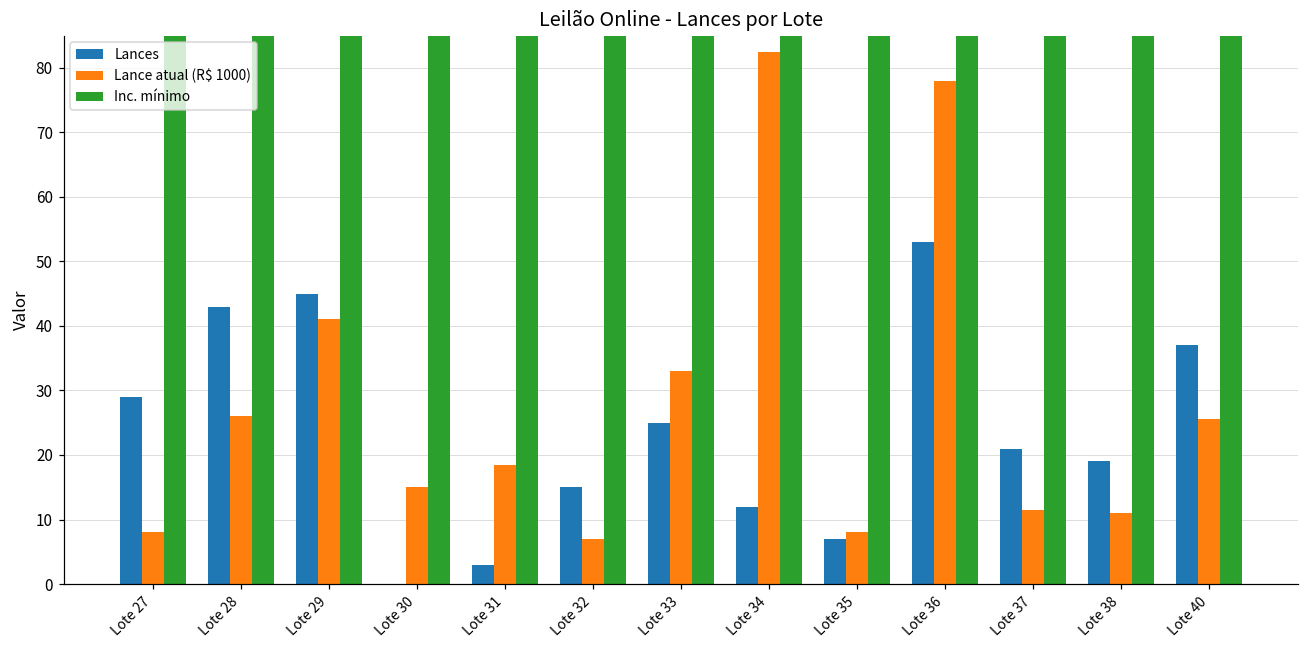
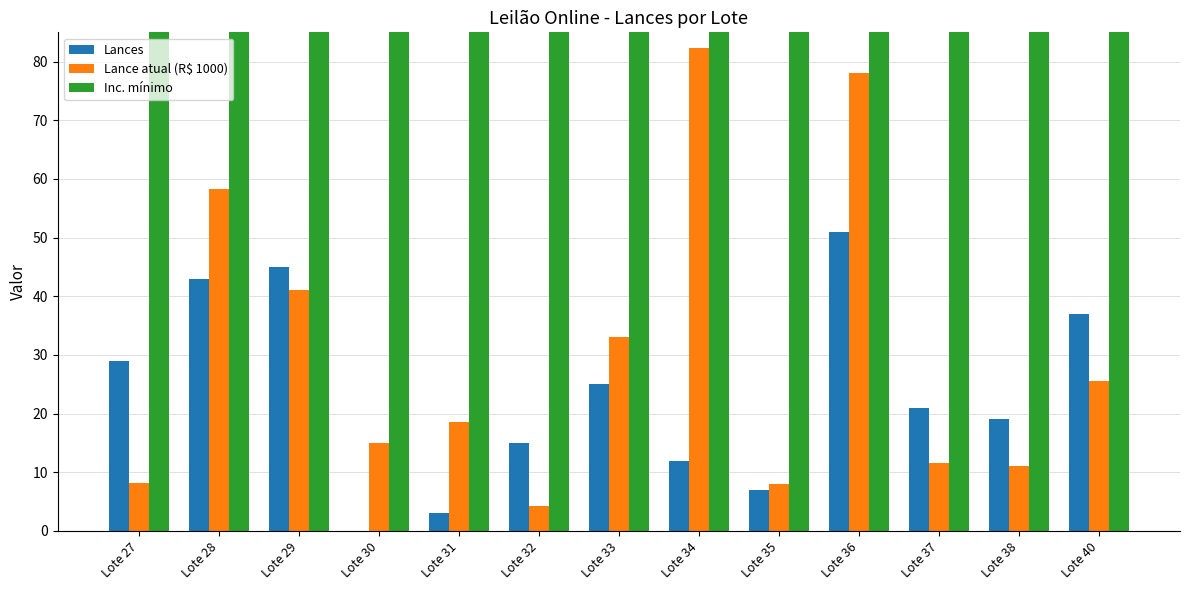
Lance atual (R$ 1000), Lote 28: 26 -> 58
Lance atual (R$ 1000), Lote 32: 7 -> 4
Lances, Lote 36: 53 -> 51
